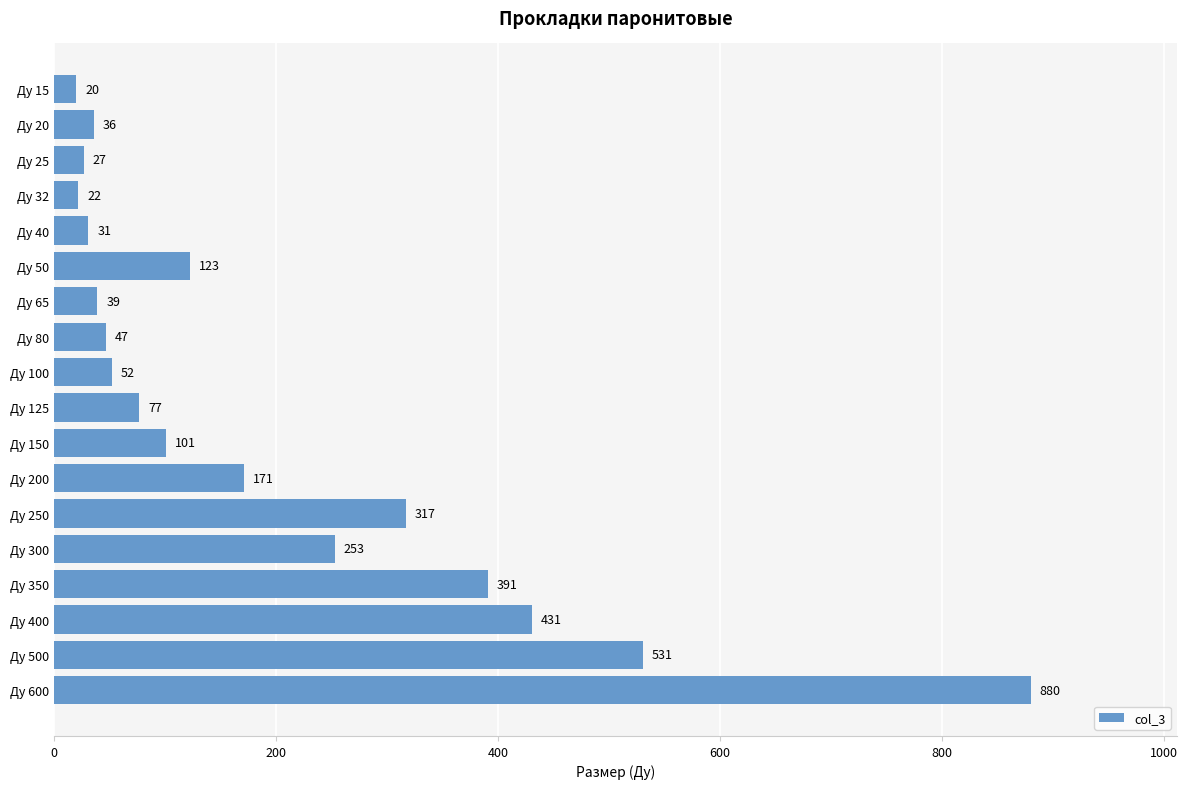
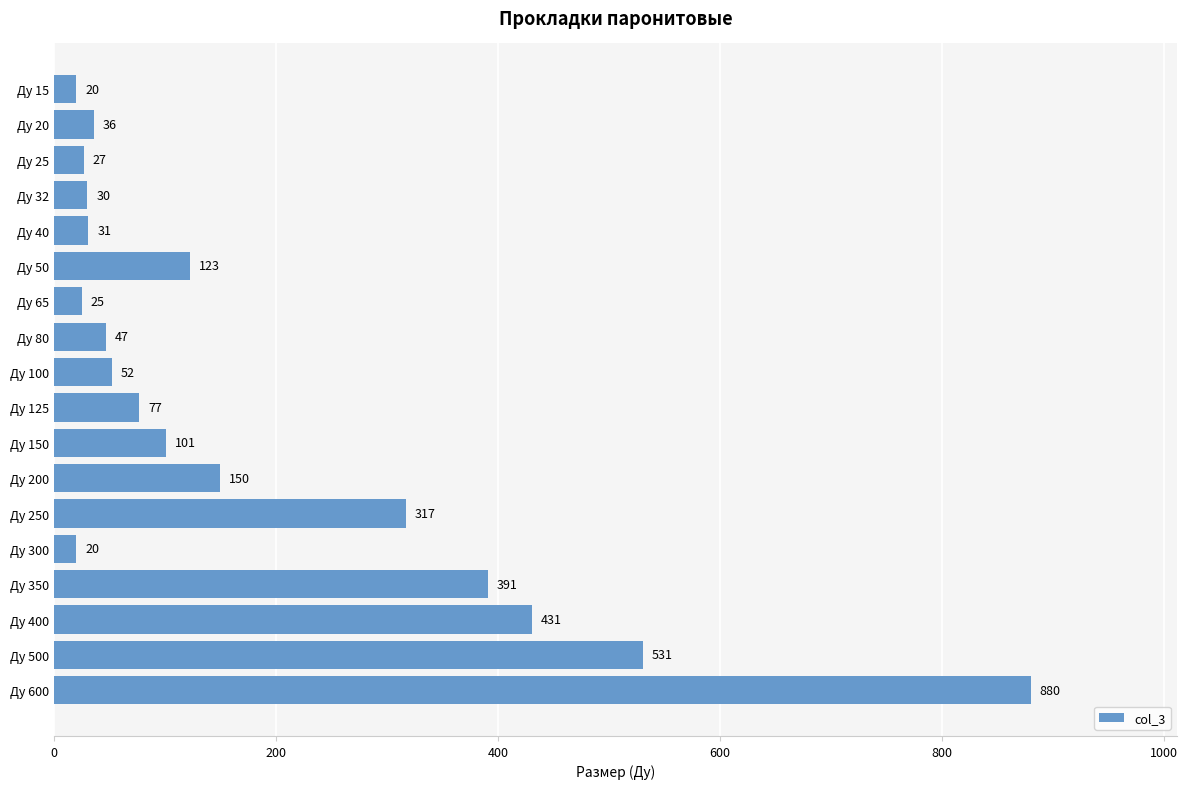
Ду 32: 22 -> 30
Ду 65: 39 -> 25
Ду 200: 171 -> 150
Ду 300: 253 -> 20
